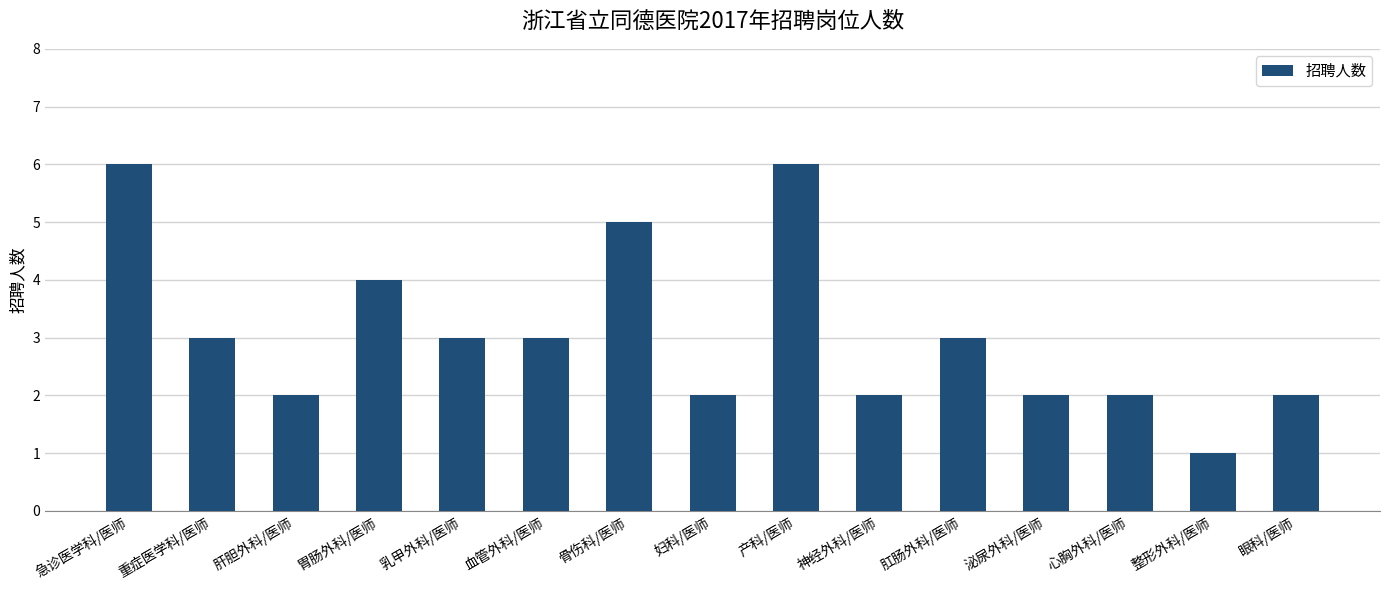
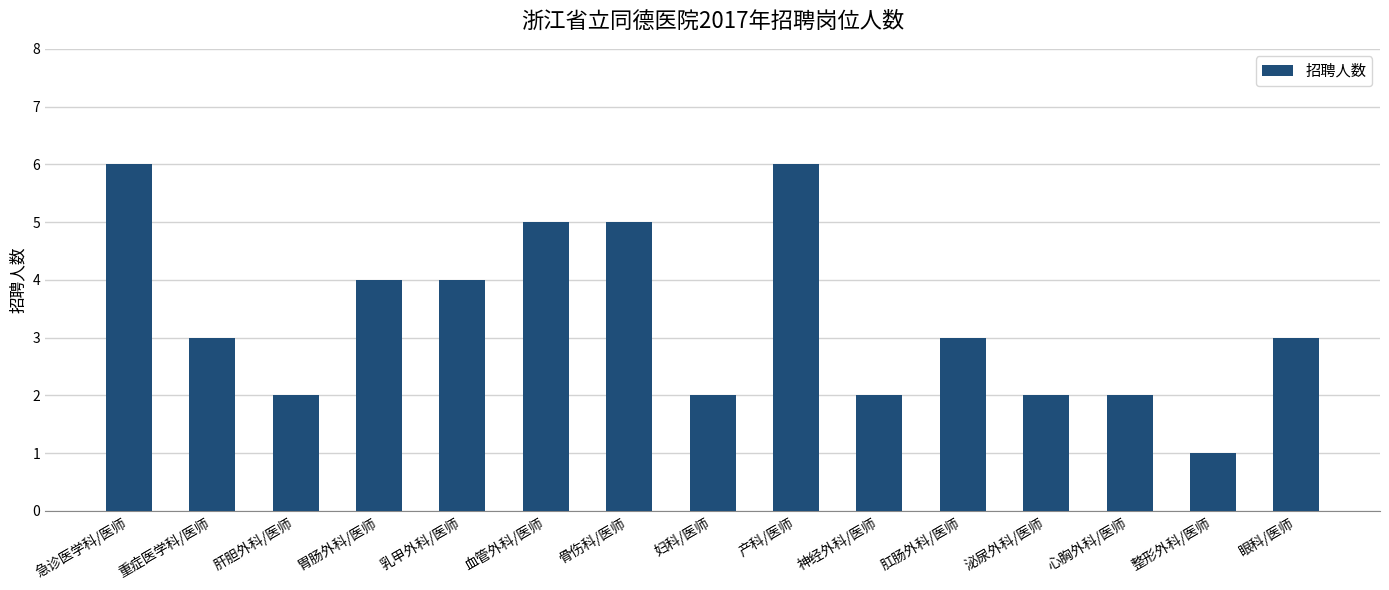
乳甲外科/医师: 3 -> 4
血管外科/医师: 3 -> 5
眼科/医师: 2 -> 3
